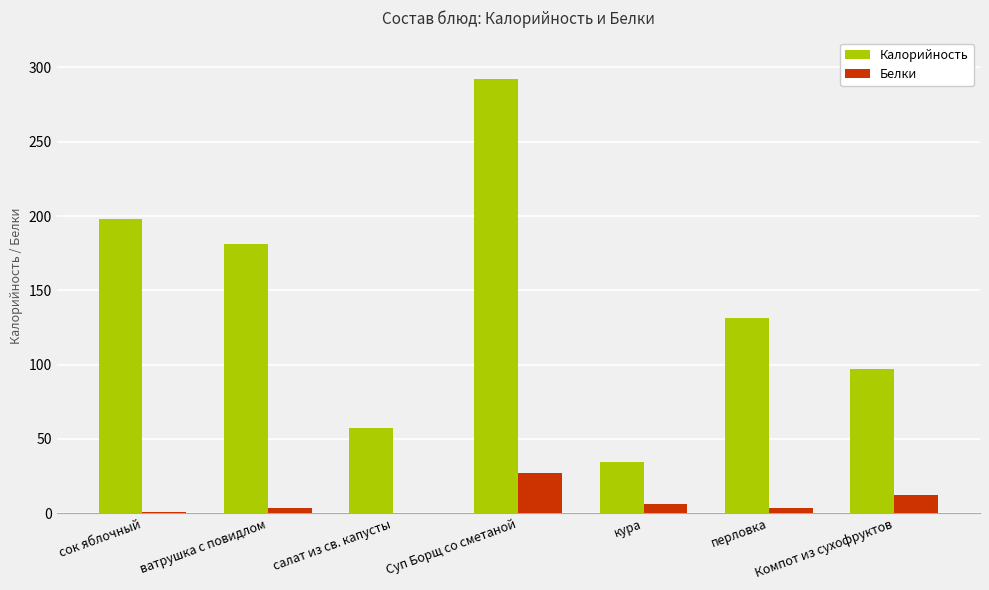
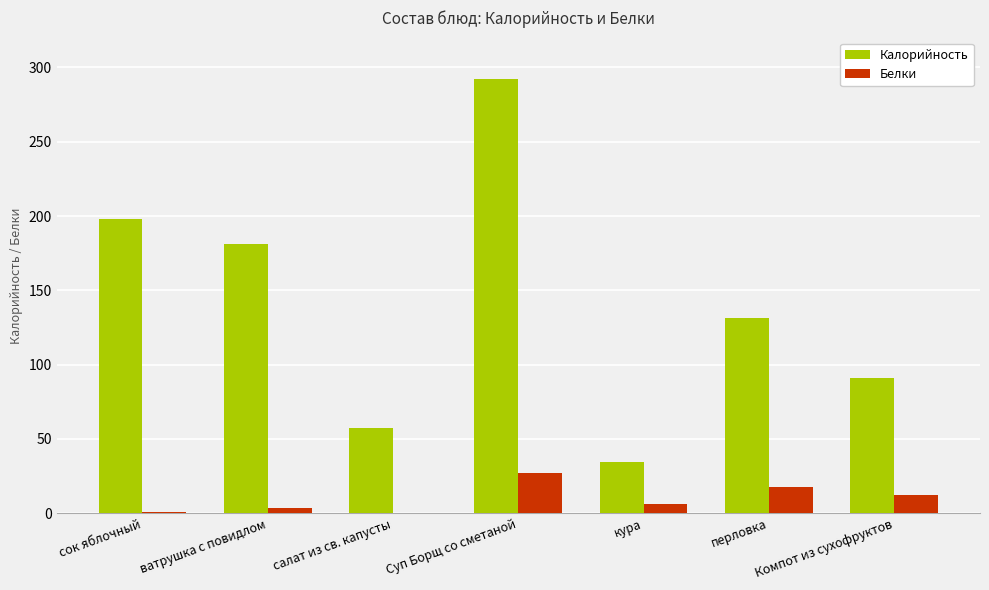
Белки, перловка: 3 -> 18
Калорийность, Компот из сухофруктов: 97 -> 91
